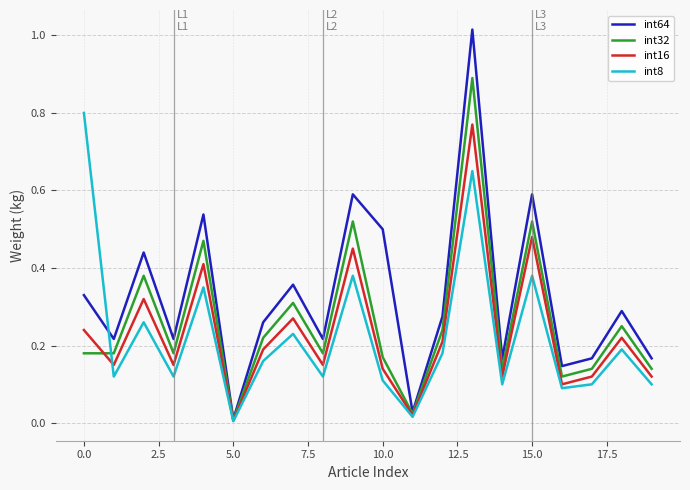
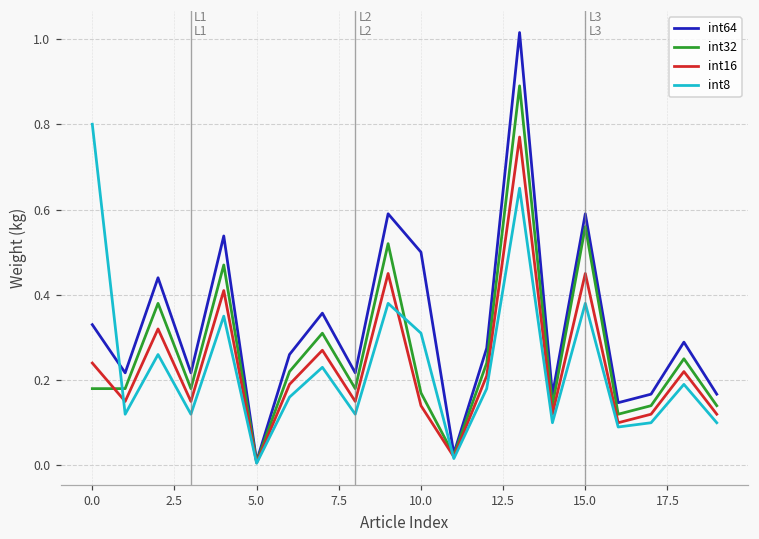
int8, 10.0: 0.11 -> 0.31
int32, 15.0: 0.52 -> 0.56
int16, 15.0: 0.48 -> 0.45
